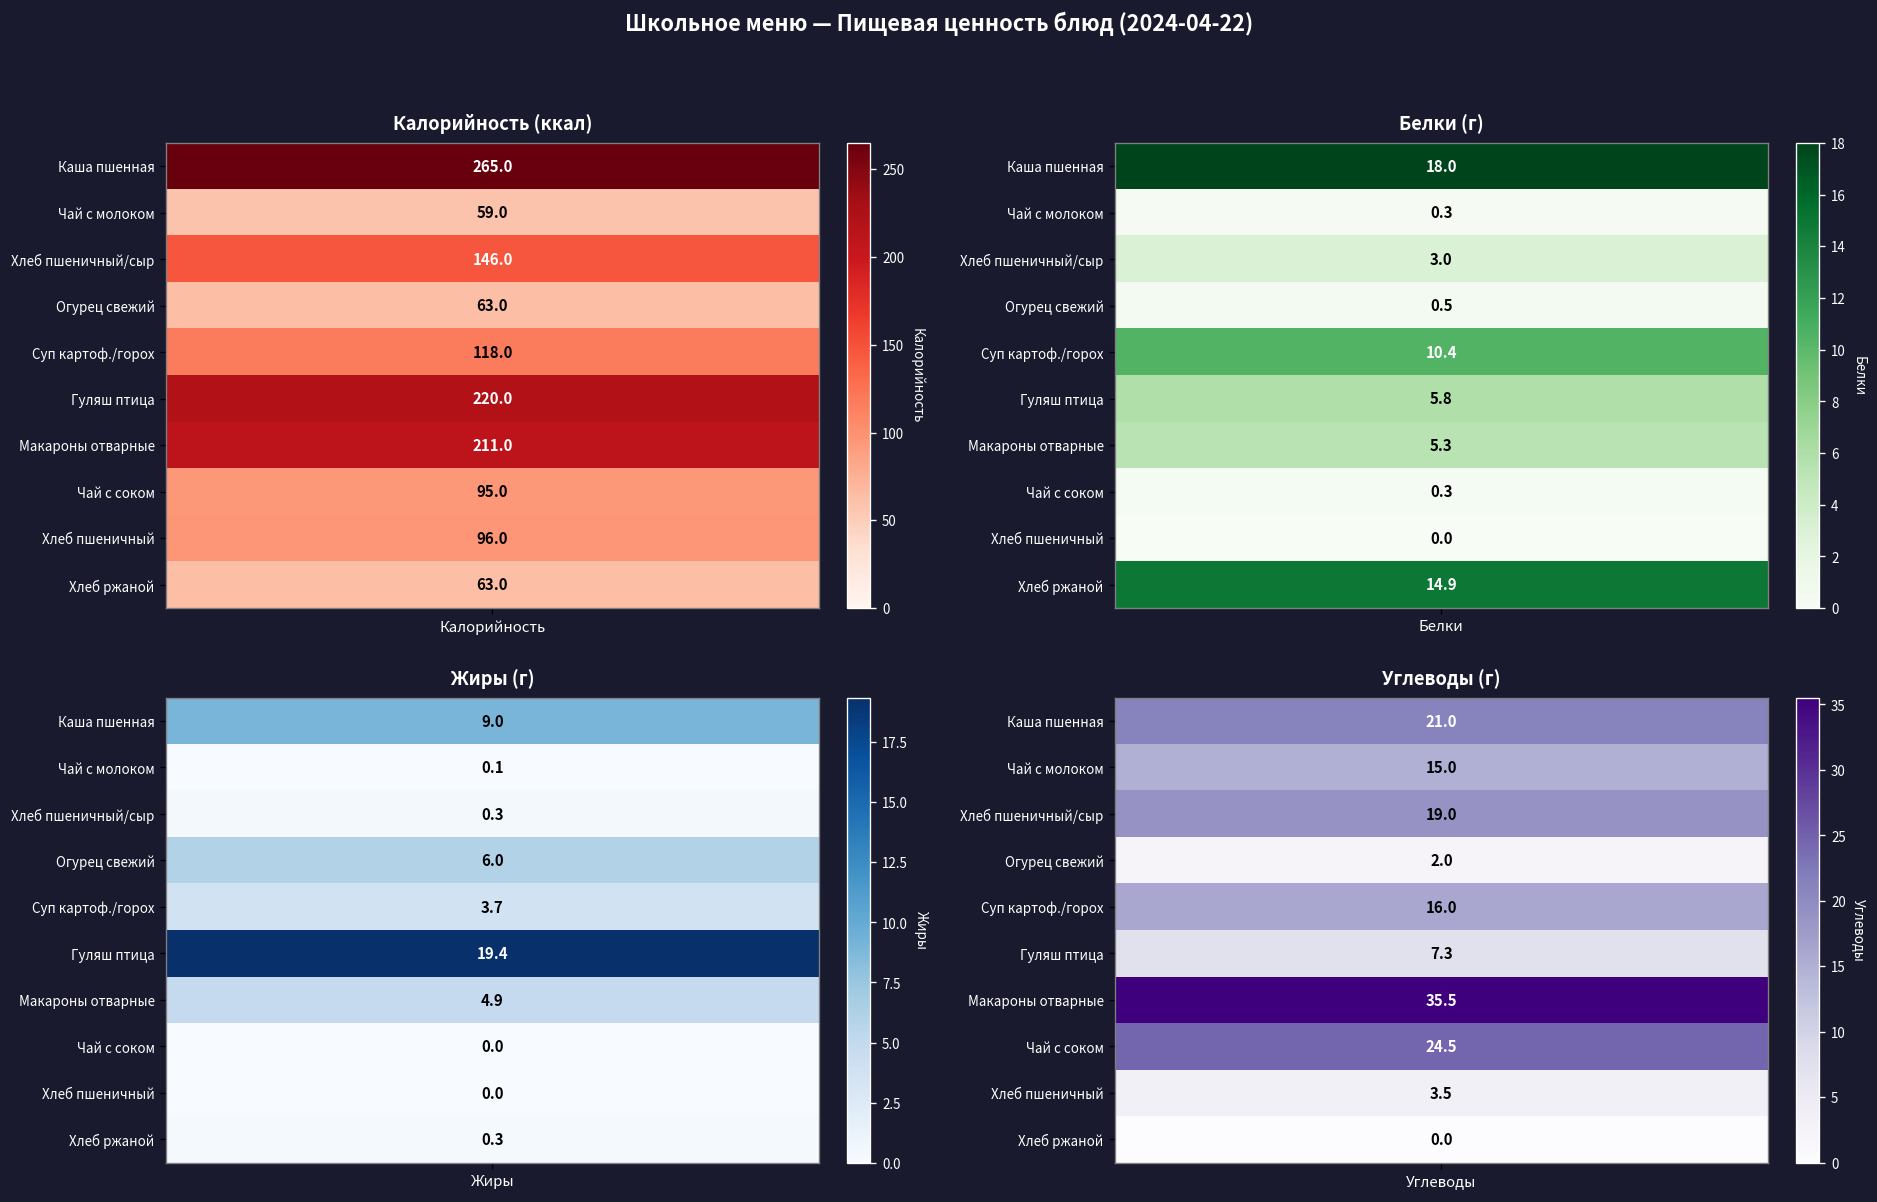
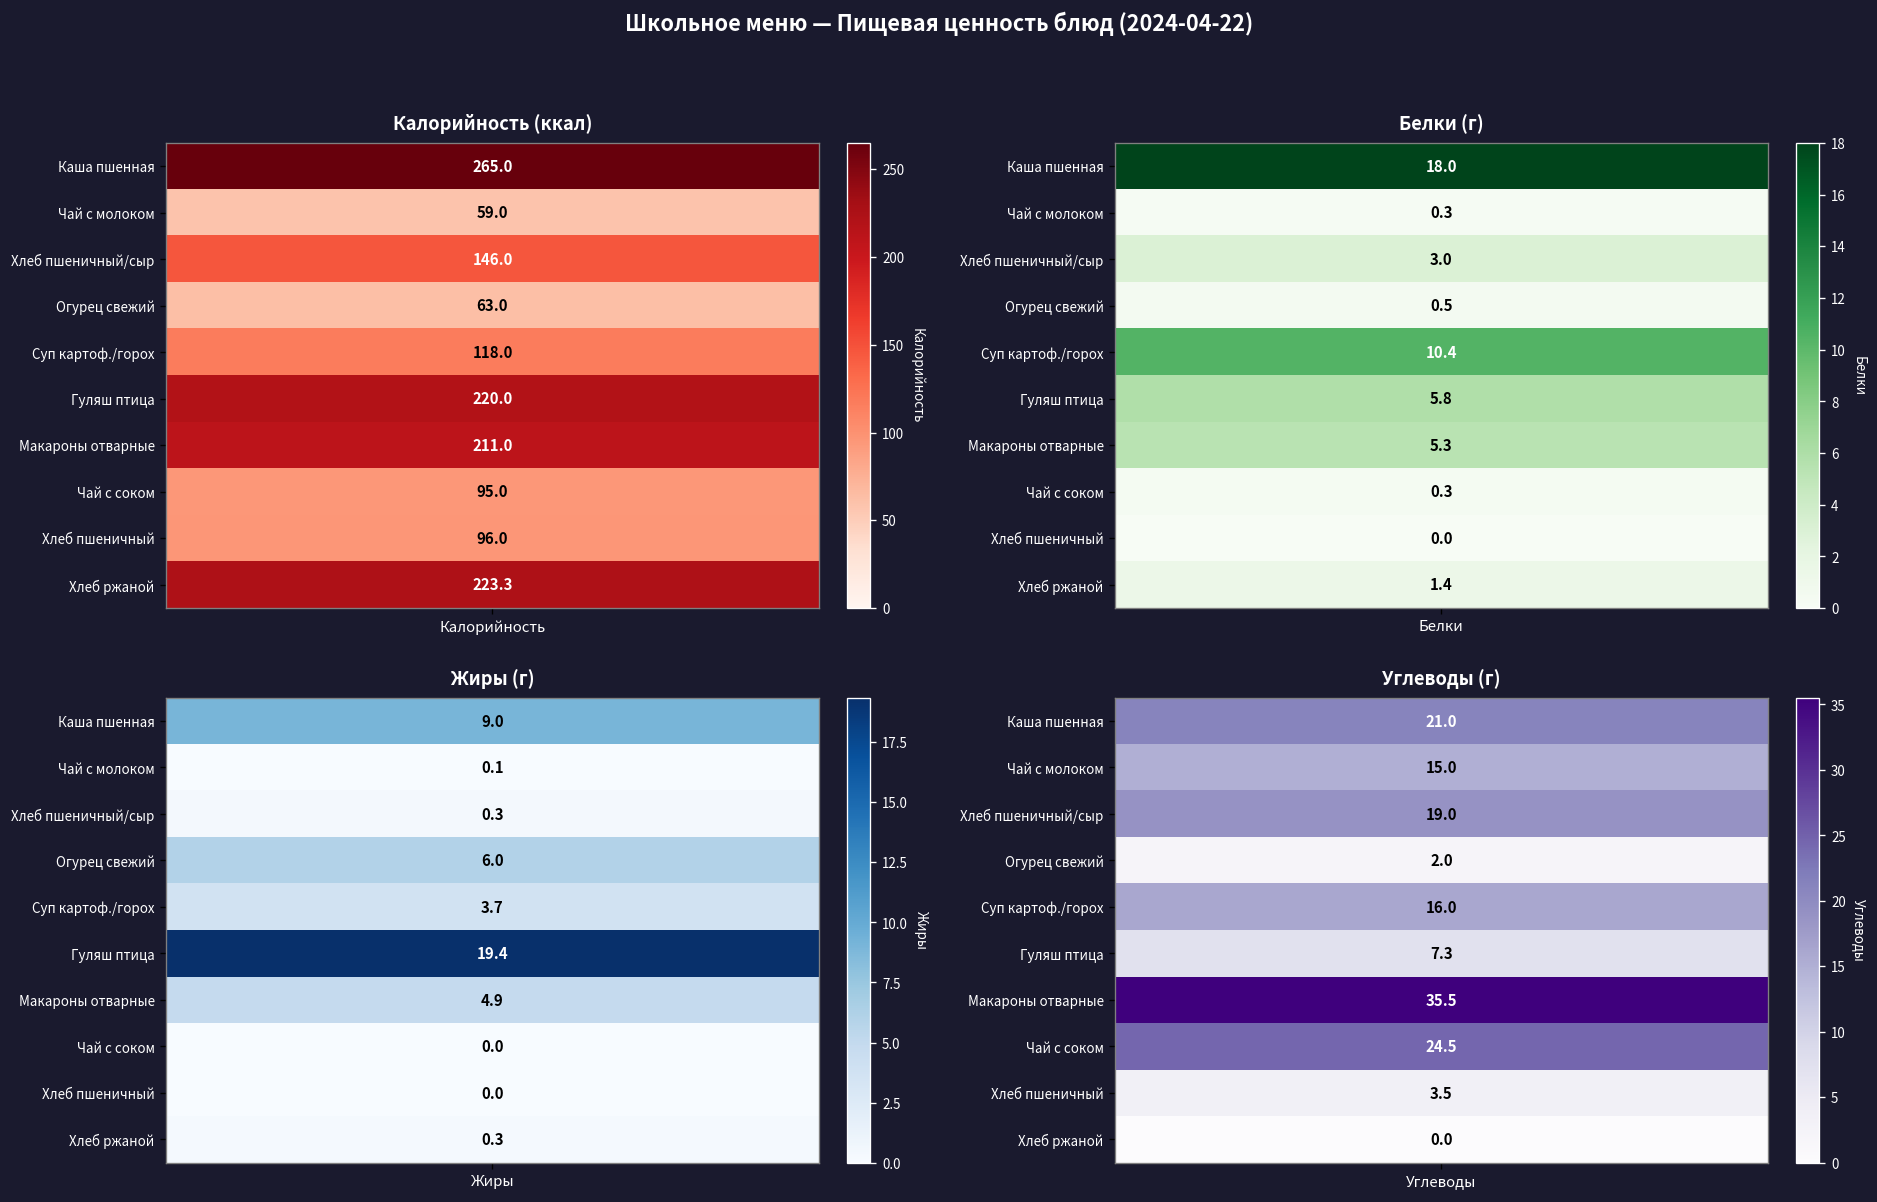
Калорийность (ккал), Хлеб ржаной, Калорийность: 63.0 -> 223.3
Белки (г), Хлеб ржаной, Белки: 14.9 -> 1.4
